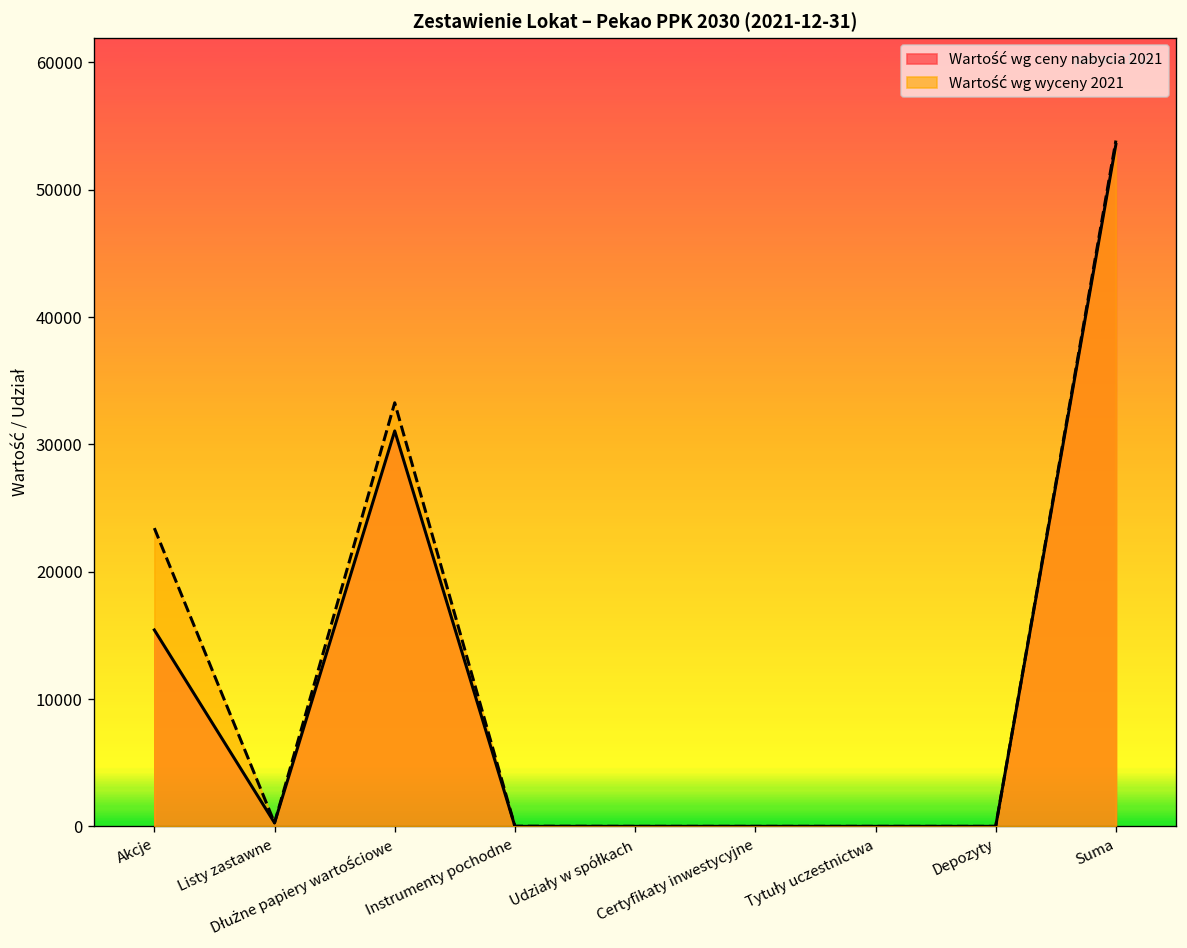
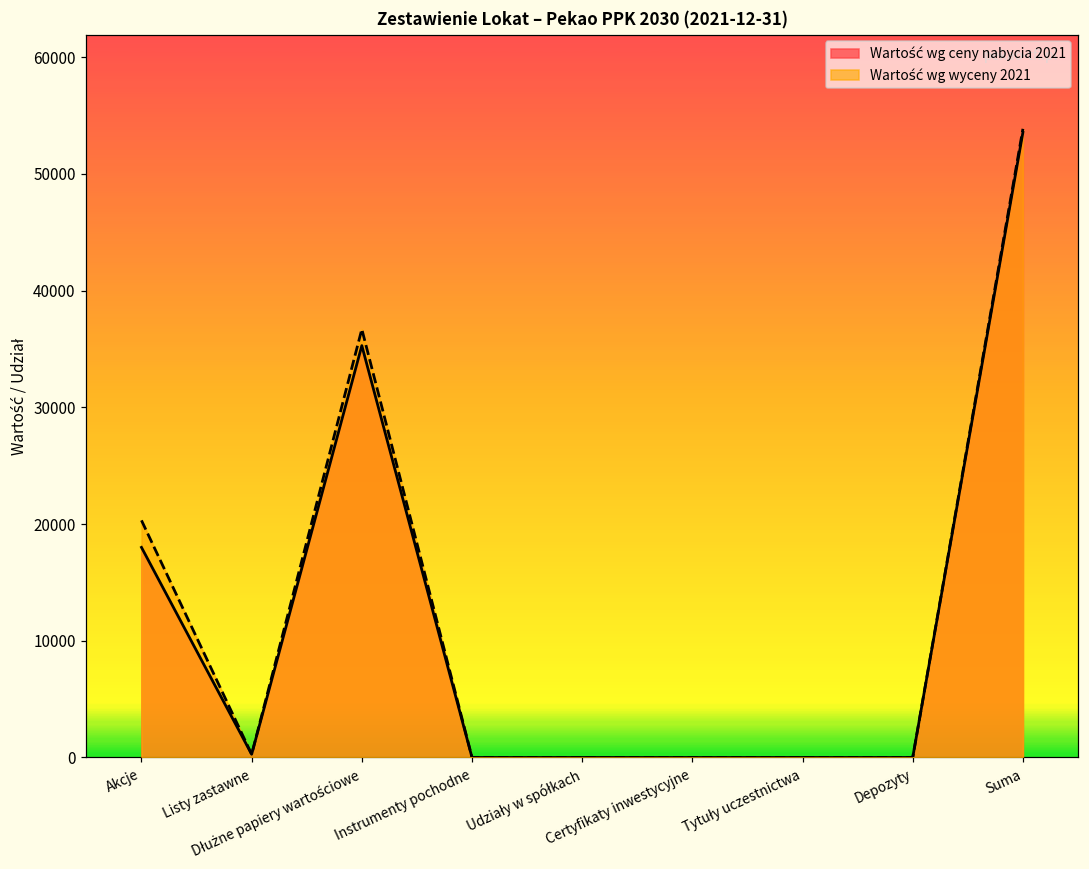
Wartość wg ceny nabycia 2021, Akcje: 15400 -> 18000
Wartość wg wyceny 2021, Akcje: 23400 -> 20300
Wartość wg ceny nabycia 2021, Dłużne papiery wartościowe: 31100 -> 35300
Wartość wg wyceny 2021, Dłużne papiery wartościowe: 33300 -> 36700
